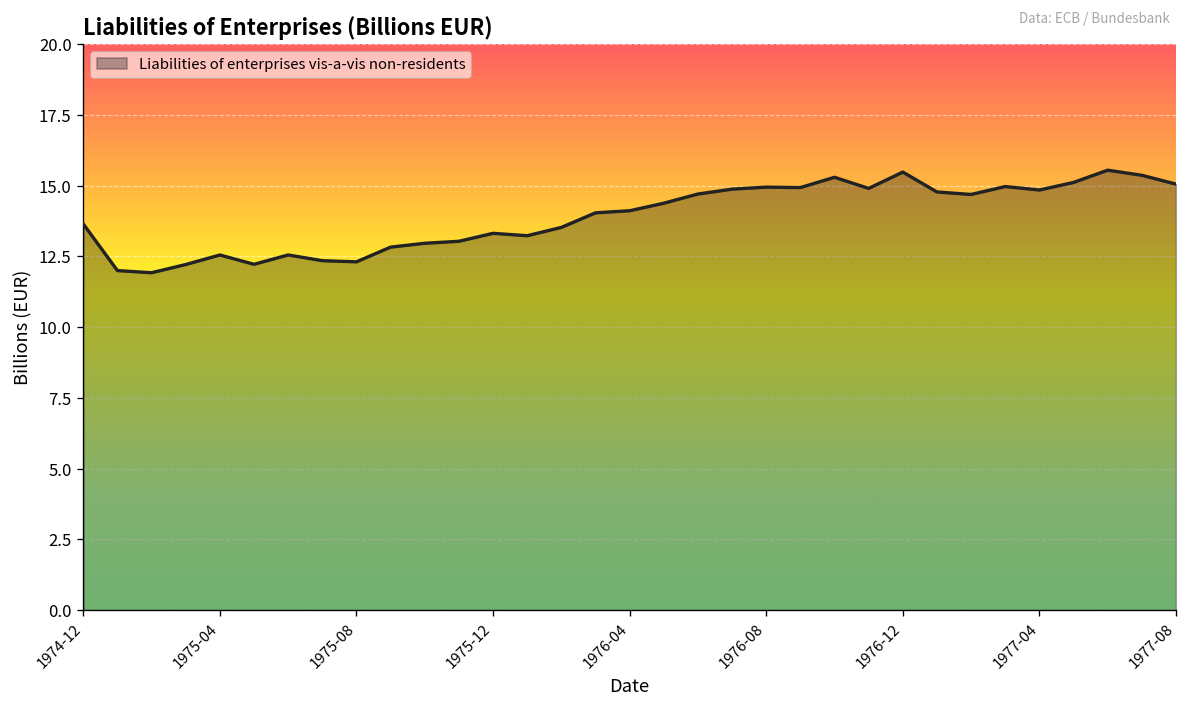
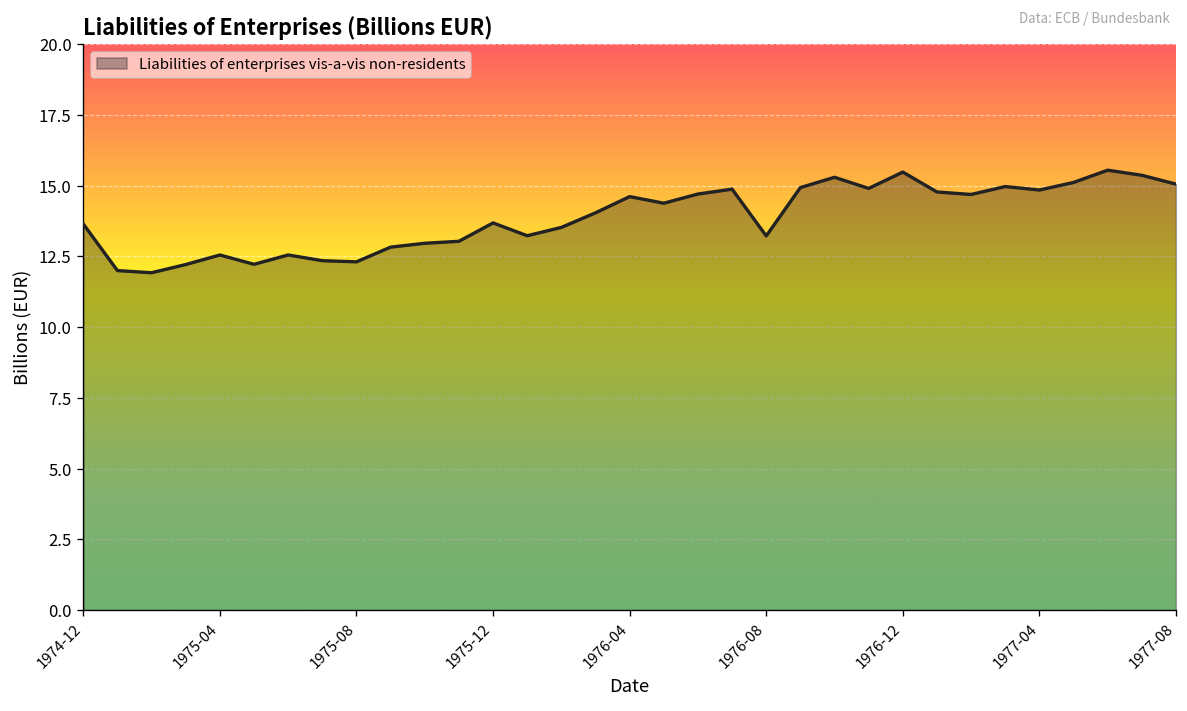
1975-12: 13.3 -> 13.7
1976-04: 14.1 -> 14.6
1976-08: 14.9 -> 13.2
